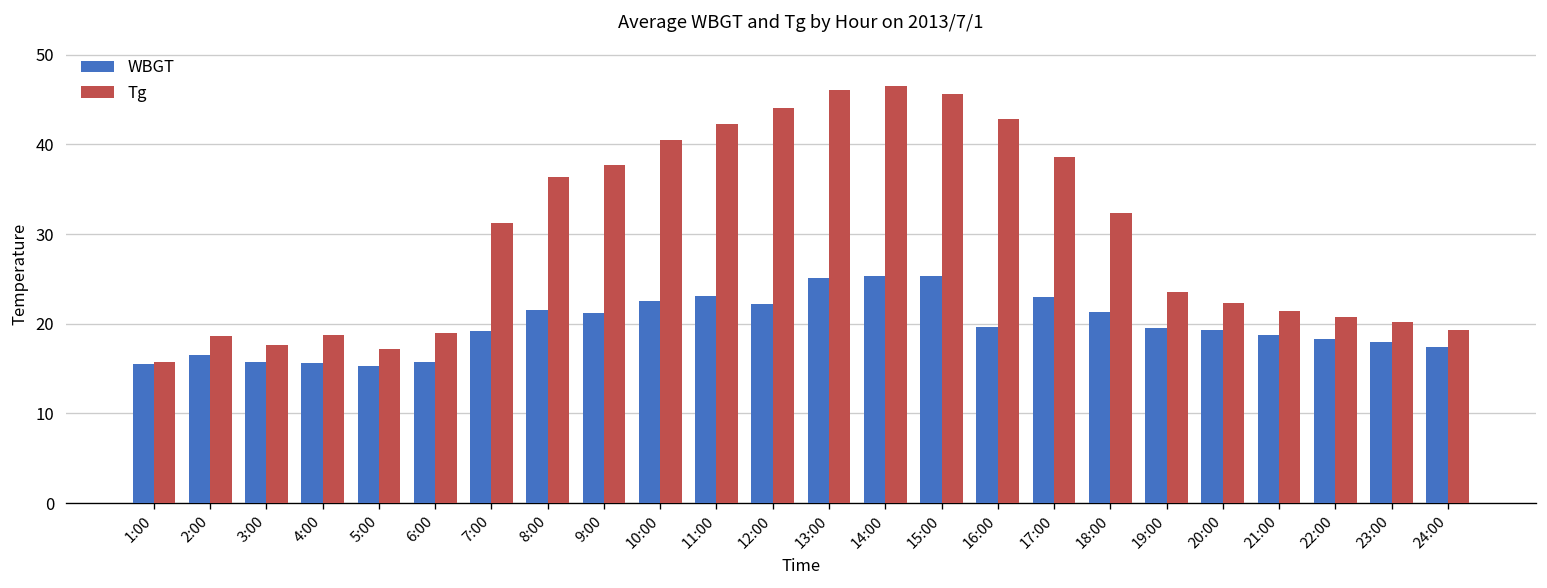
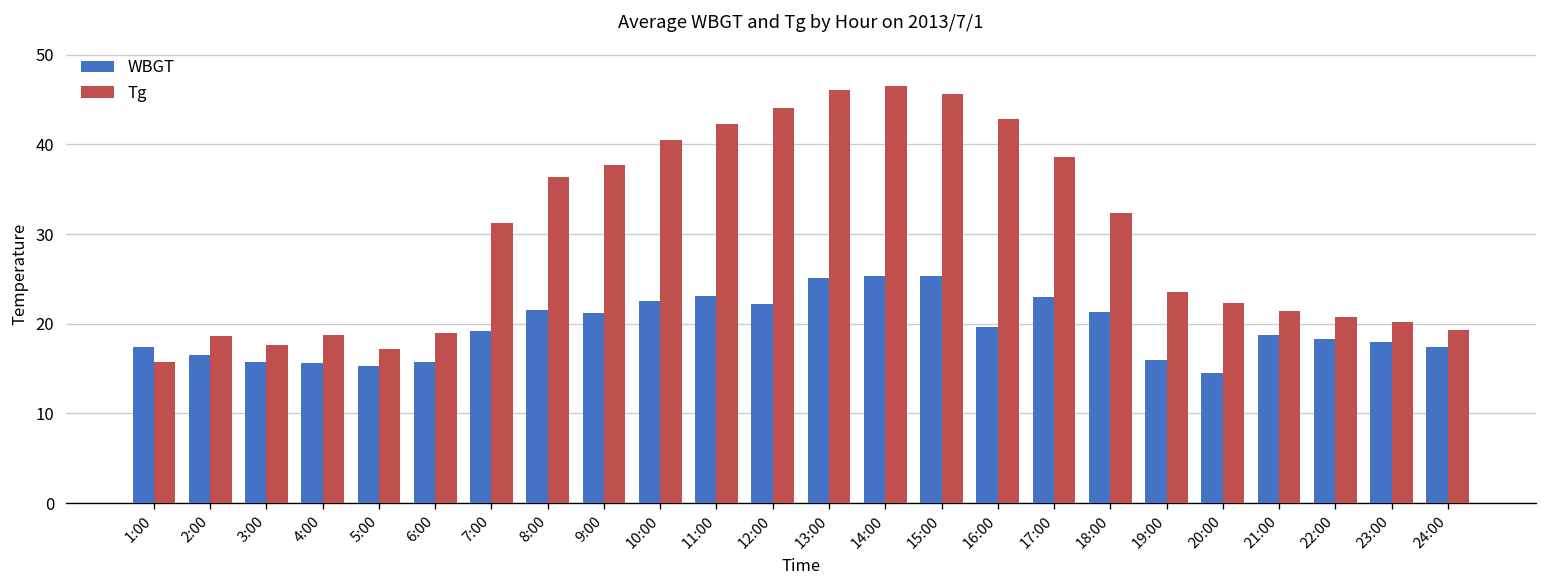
WBGT, 1:00: 16 -> 17
WBGT, 19:00: 20 -> 16
WBGT, 20:00: 19 -> 15
